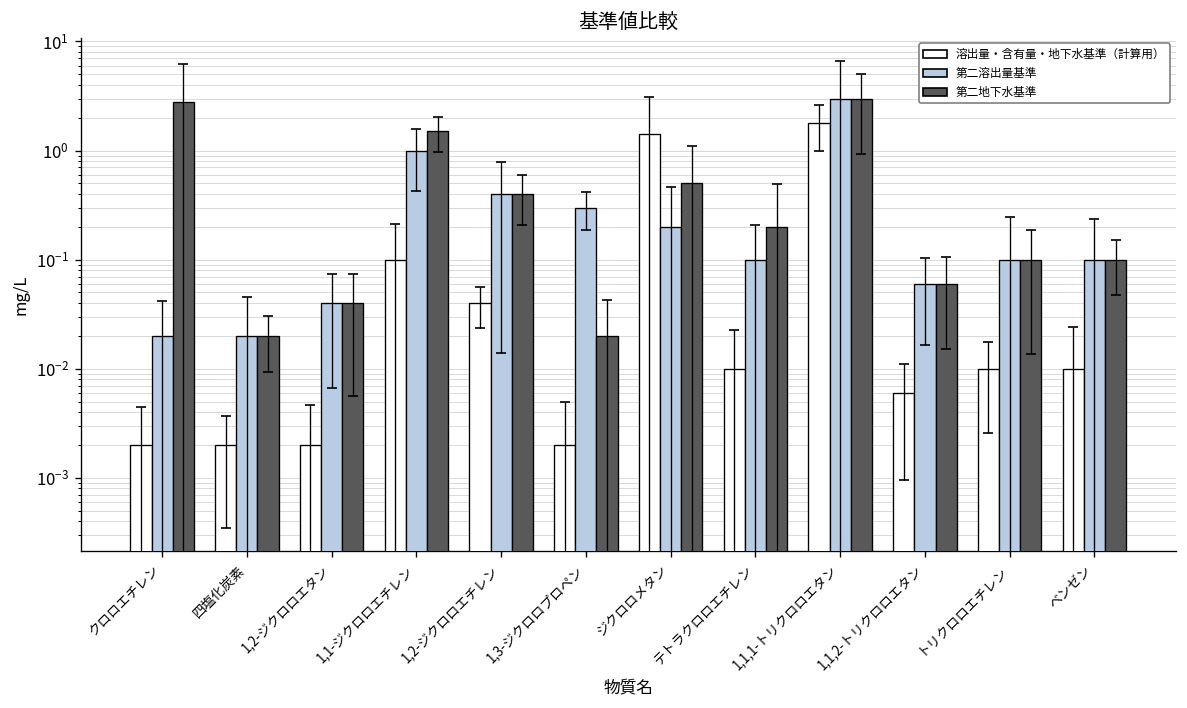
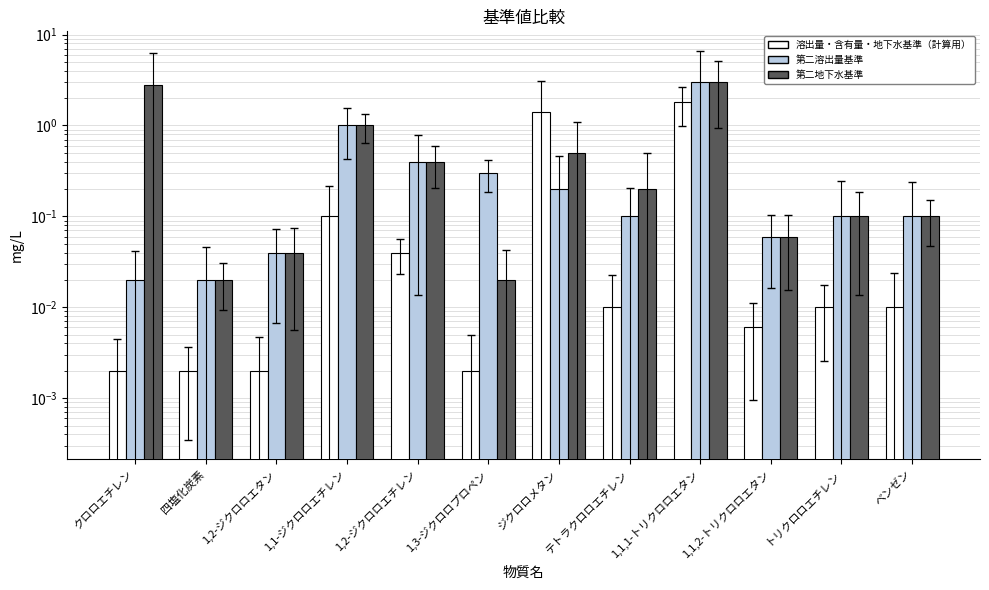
第二地下水基準, 1,1-ジクロロエチレン: 1.5 -> 1.0
